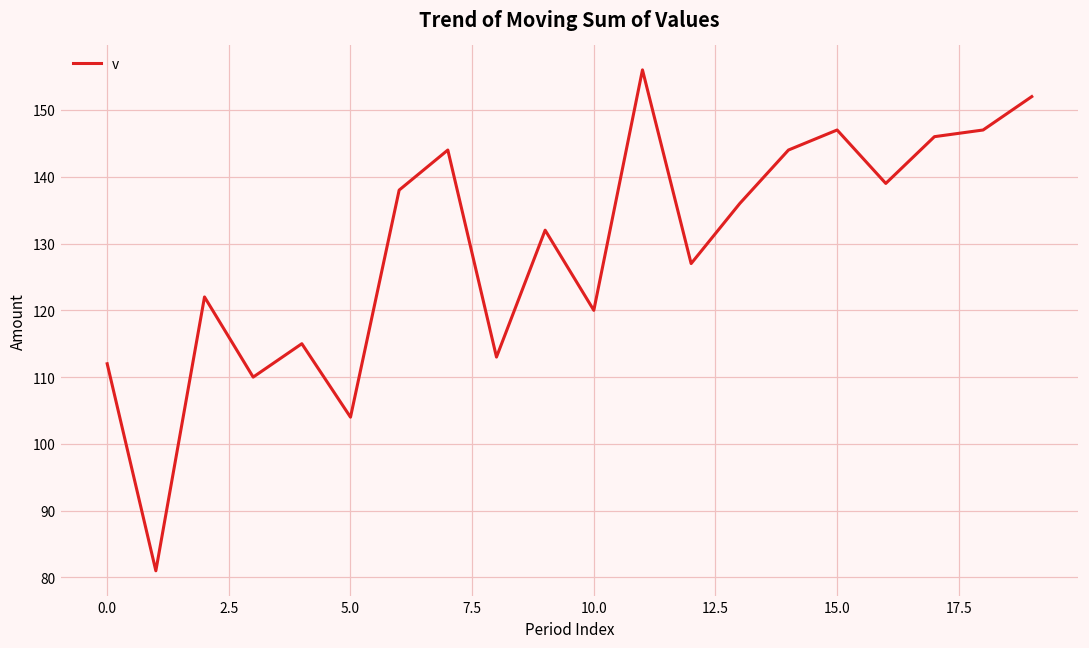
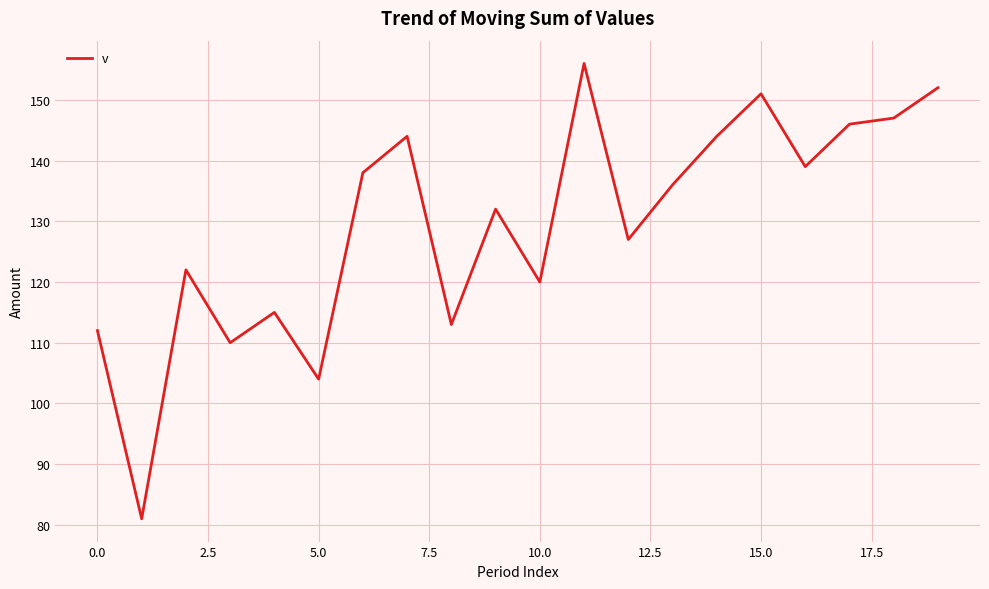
15.0: 147 -> 151
